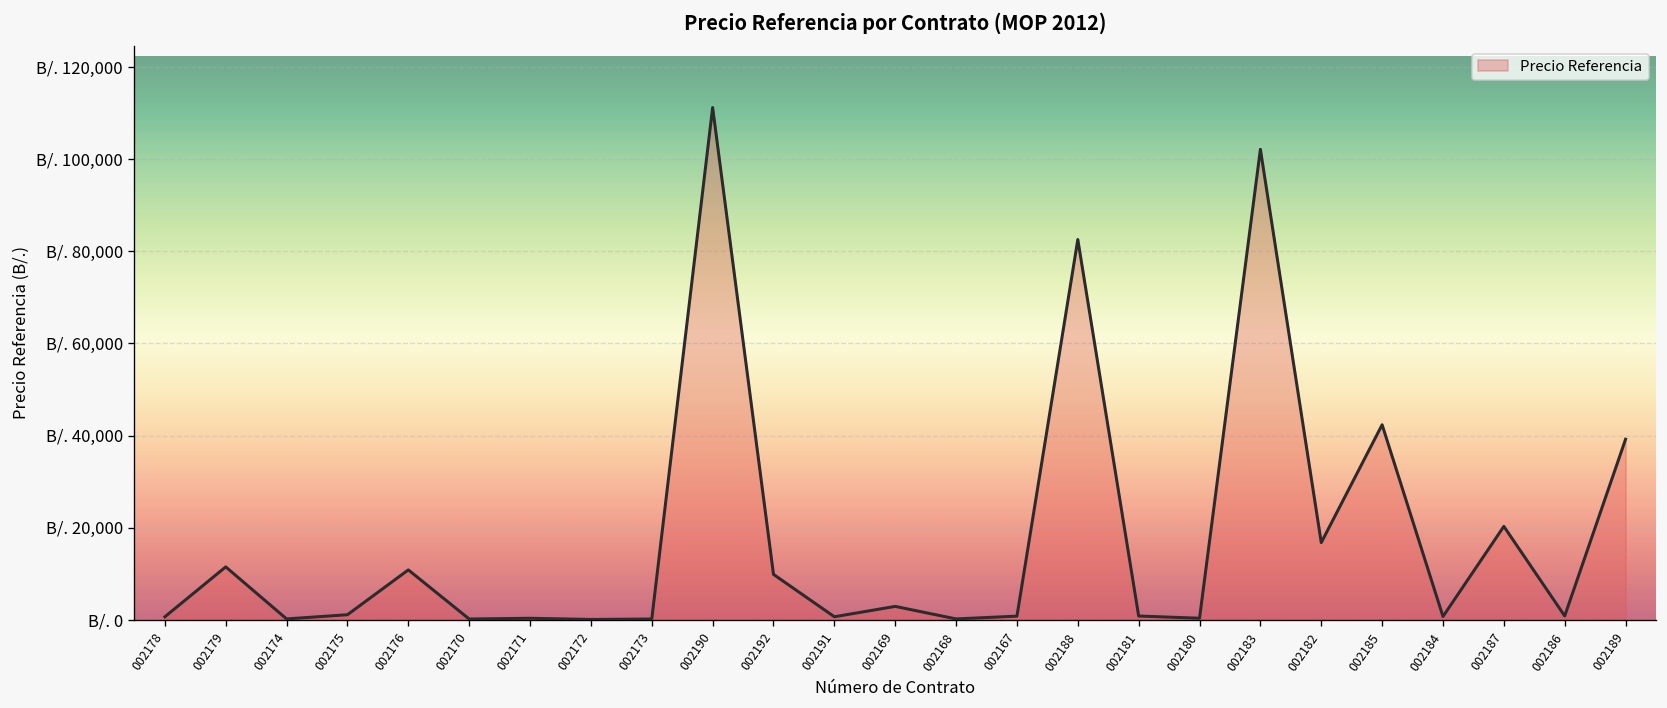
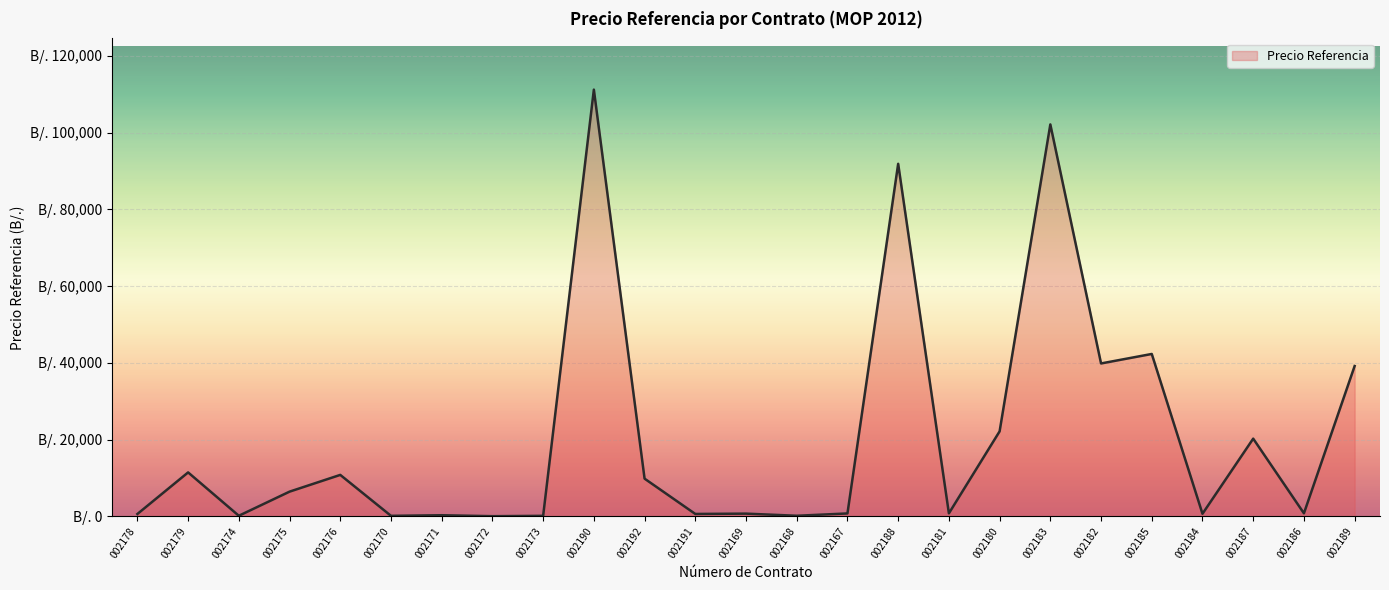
002175: B/. 1,000 -> B/. 6,000
002169: B/. 3,000 -> B/. 1,000
002188: B/. 83,000 -> B/. 92,000
002180: B/. 0 -> B/. 22,000
002182: B/. 17,000 -> B/. 40,000
